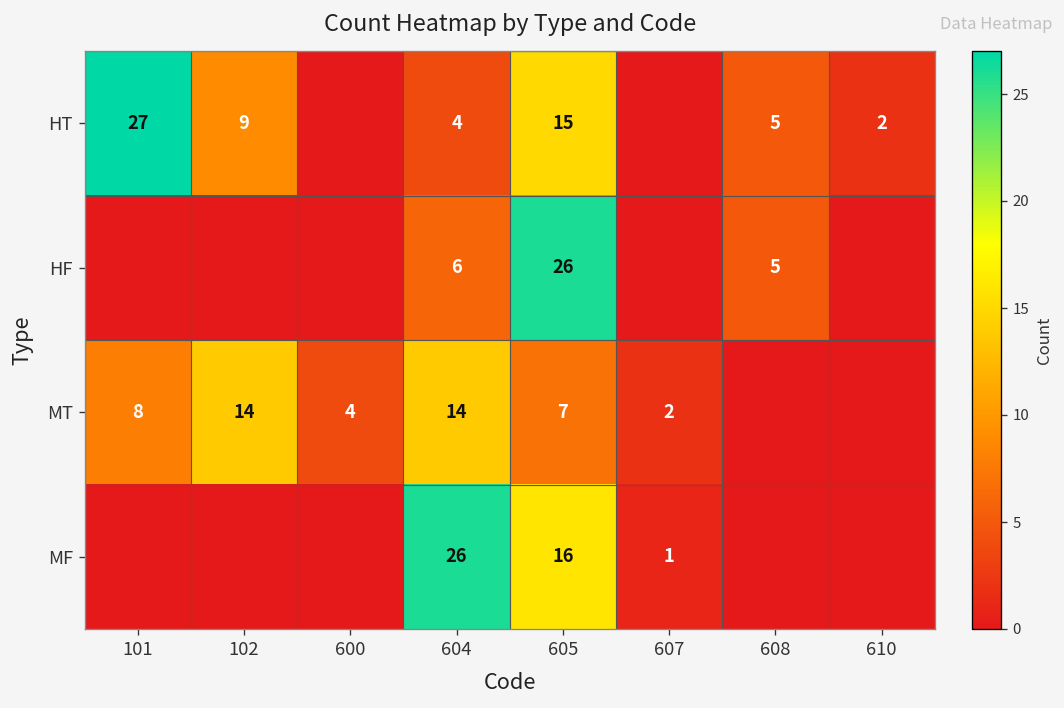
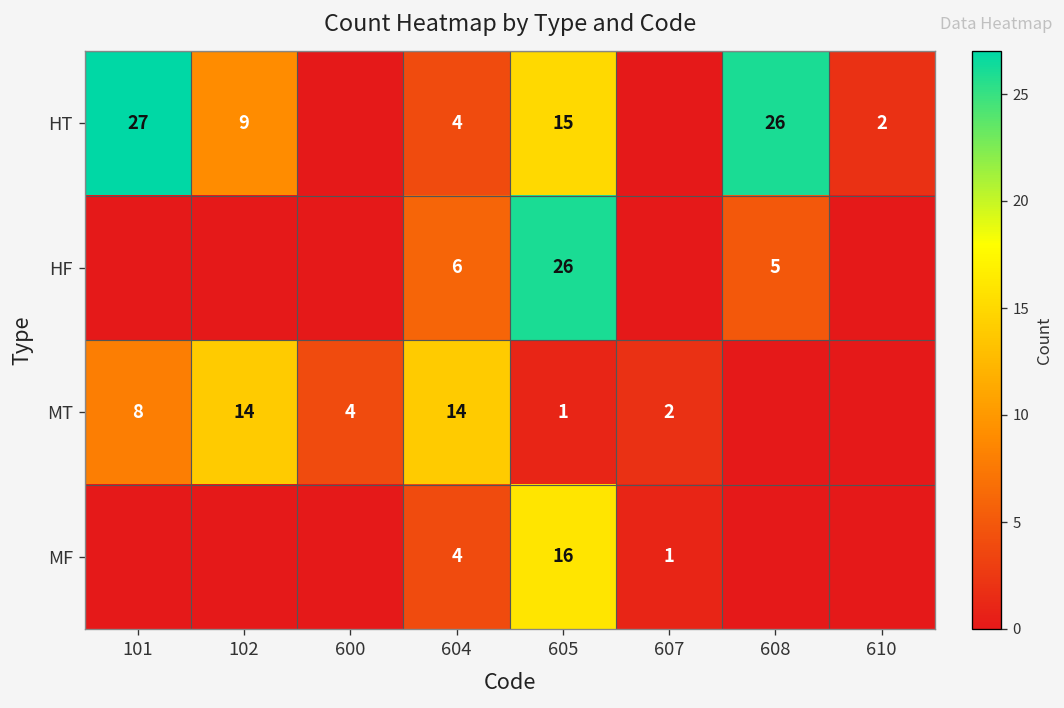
HT, 608: 5 -> 26
MT, 605: 7 -> 1
MF, 604: 26 -> 4
